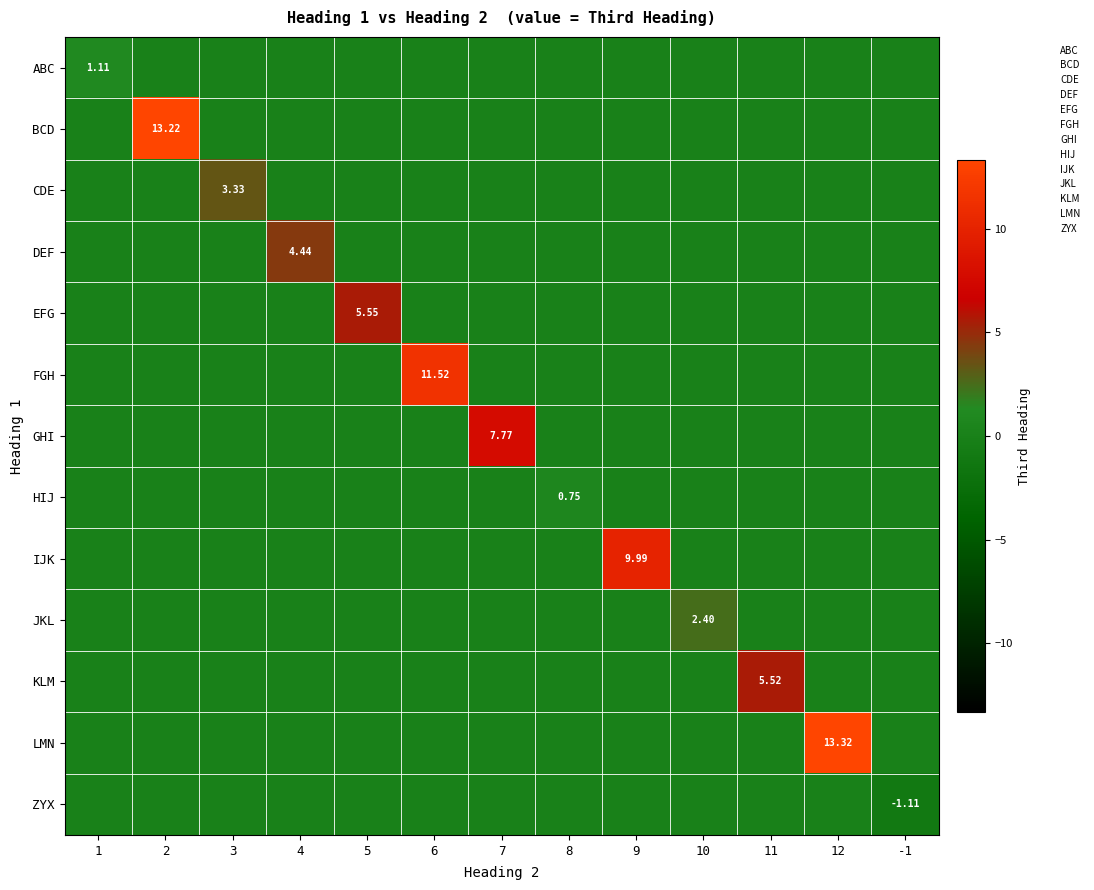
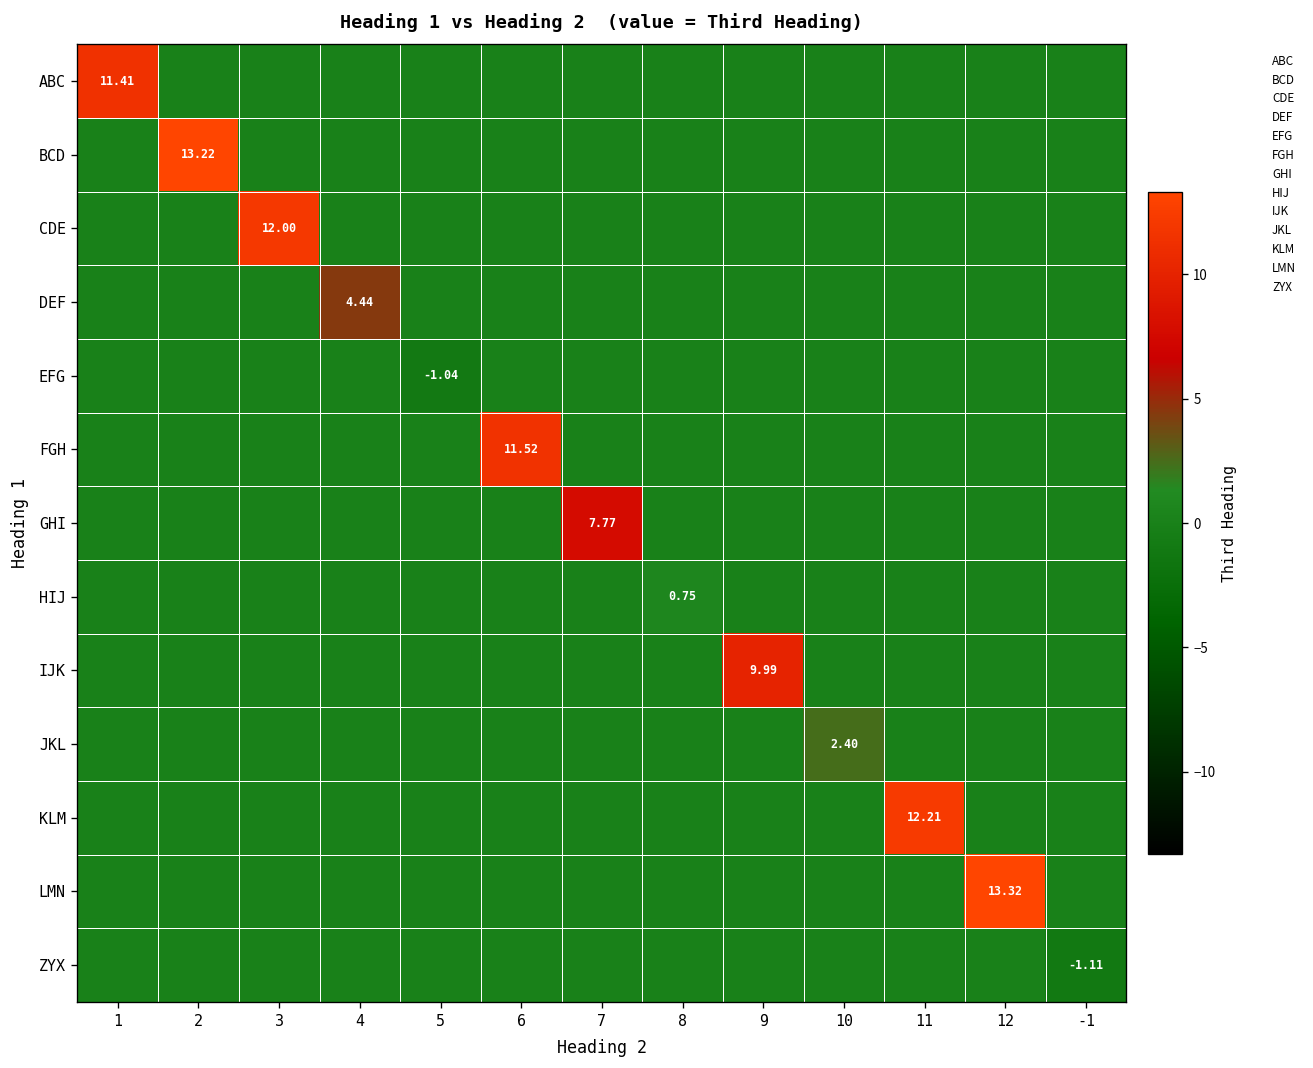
ABC, 1: 1.11 -> 11.41
CDE, 3: 3.33 -> 12.00
EFG, 5: 5.55 -> -1.04
KLM, 11: 5.52 -> 12.21
